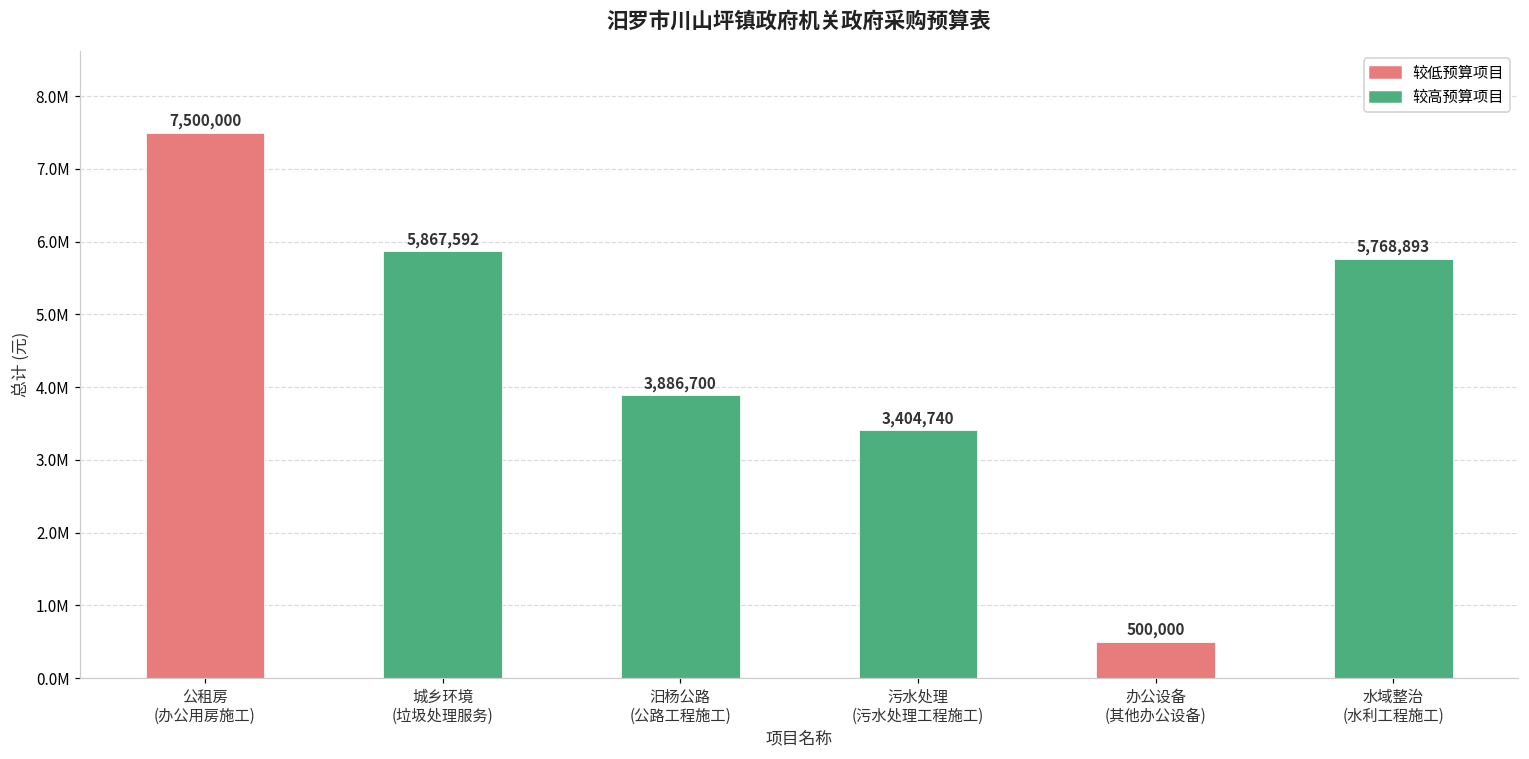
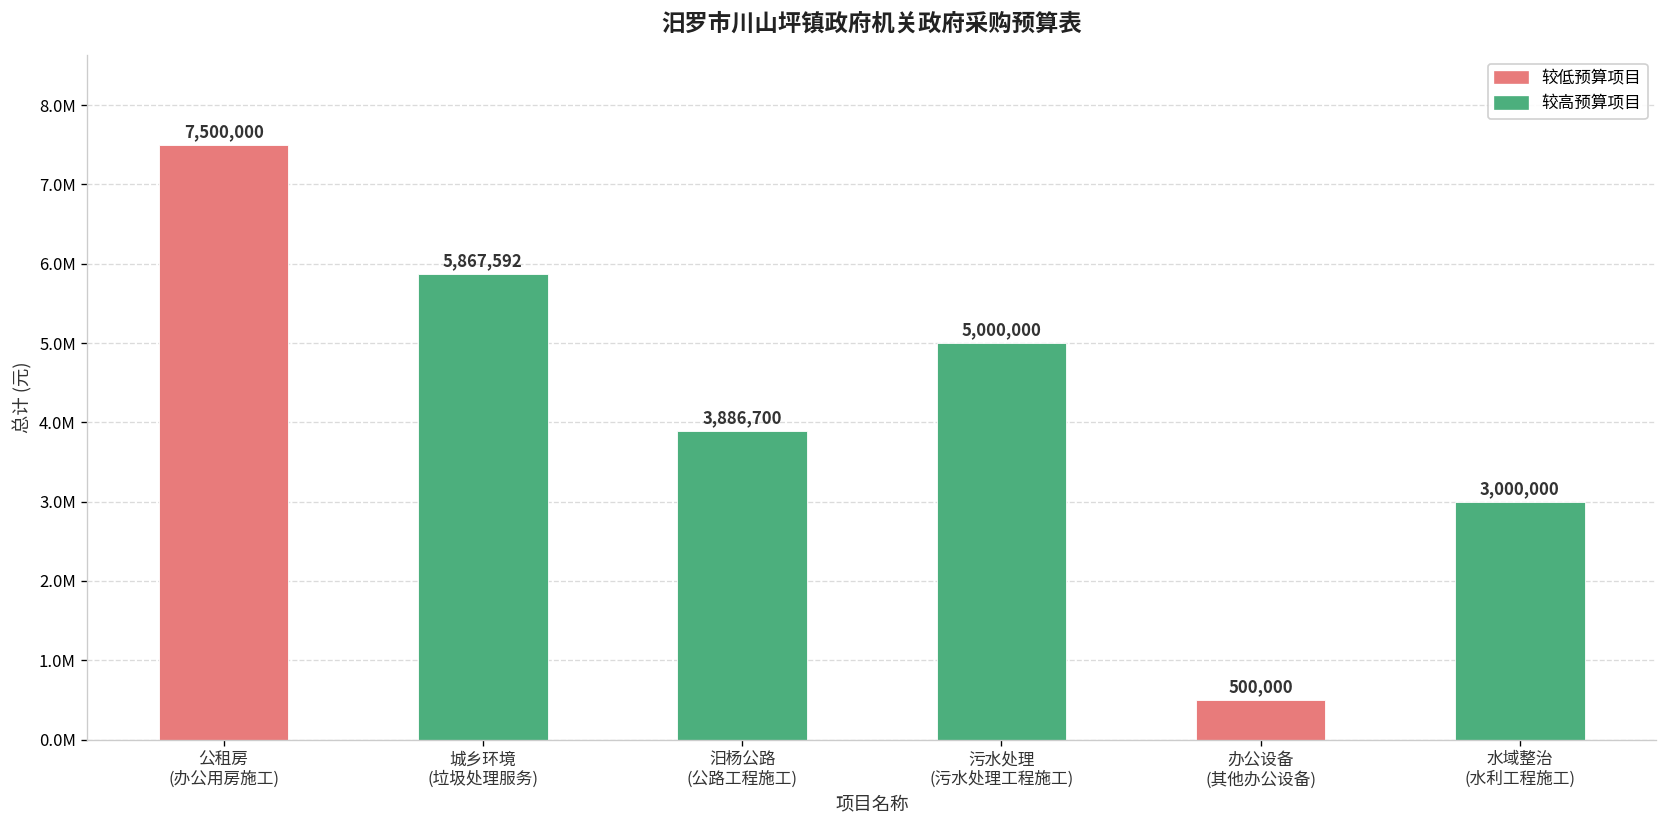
污水处理 (污水处理工程施工): 3,404,740 -> 5,000,000
水域整治 (水利工程施工): 5,768,893 -> 3,000,000
